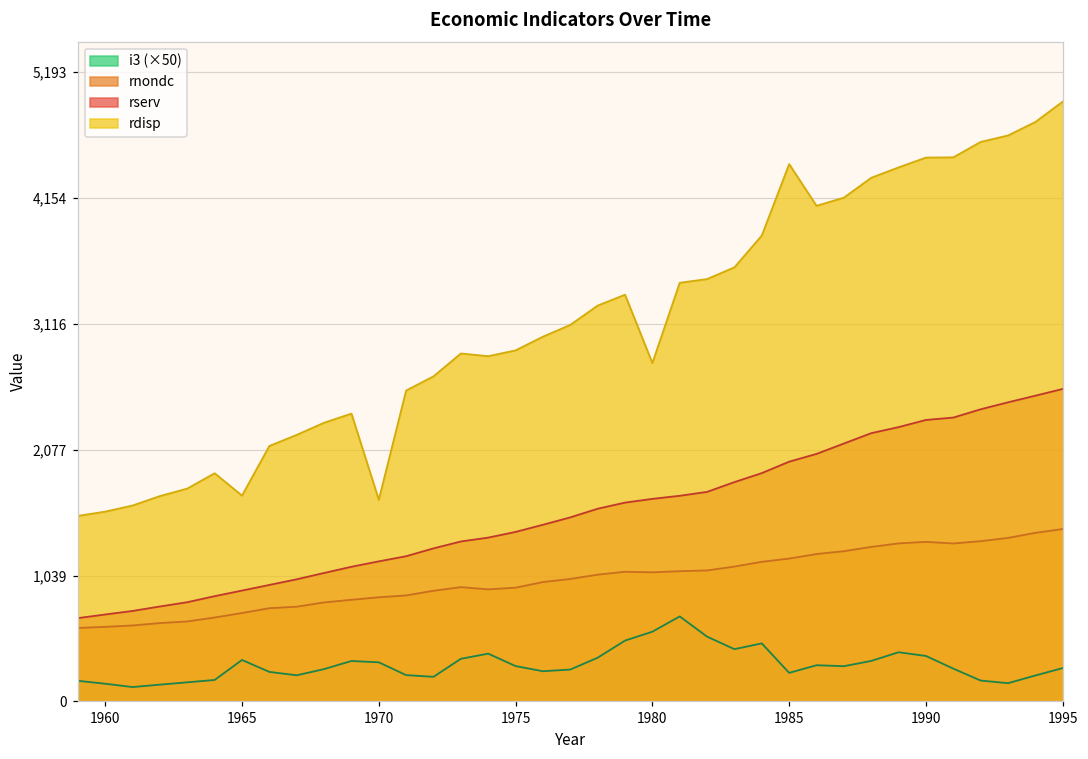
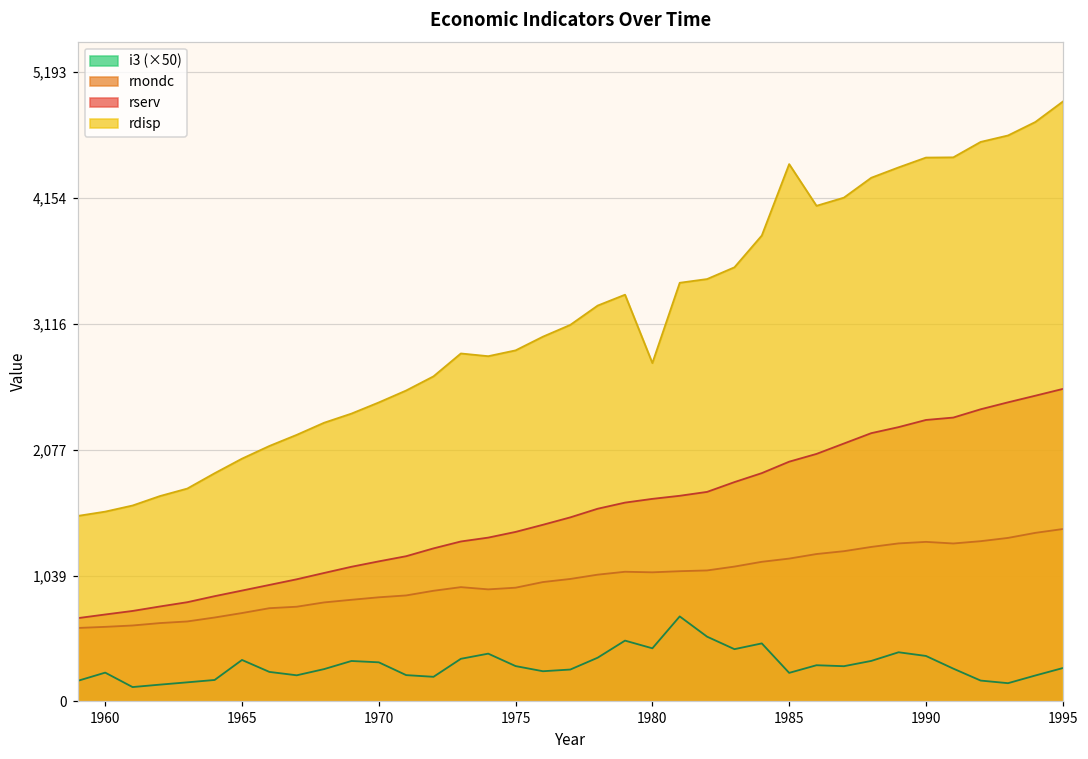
i3 (×50), 1960: 150 -> 240
rdisp, 1965: 1,700 -> 2,000
rdisp, 1970: 1,660 -> 2,470
i3 (×50), 1980: 580 -> 440
